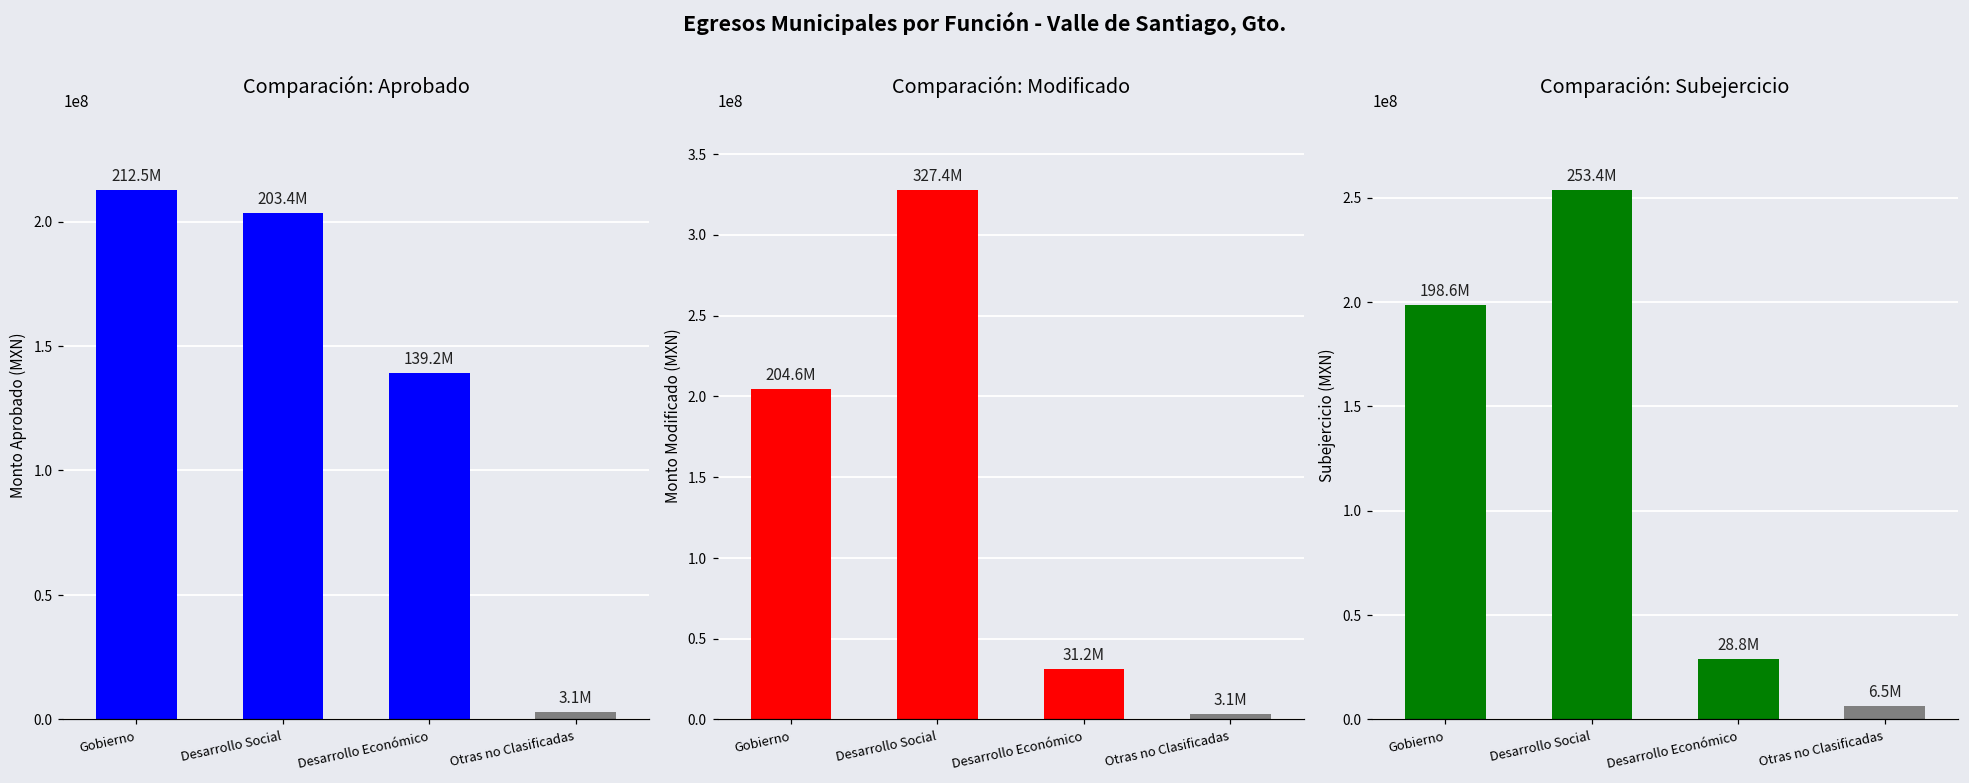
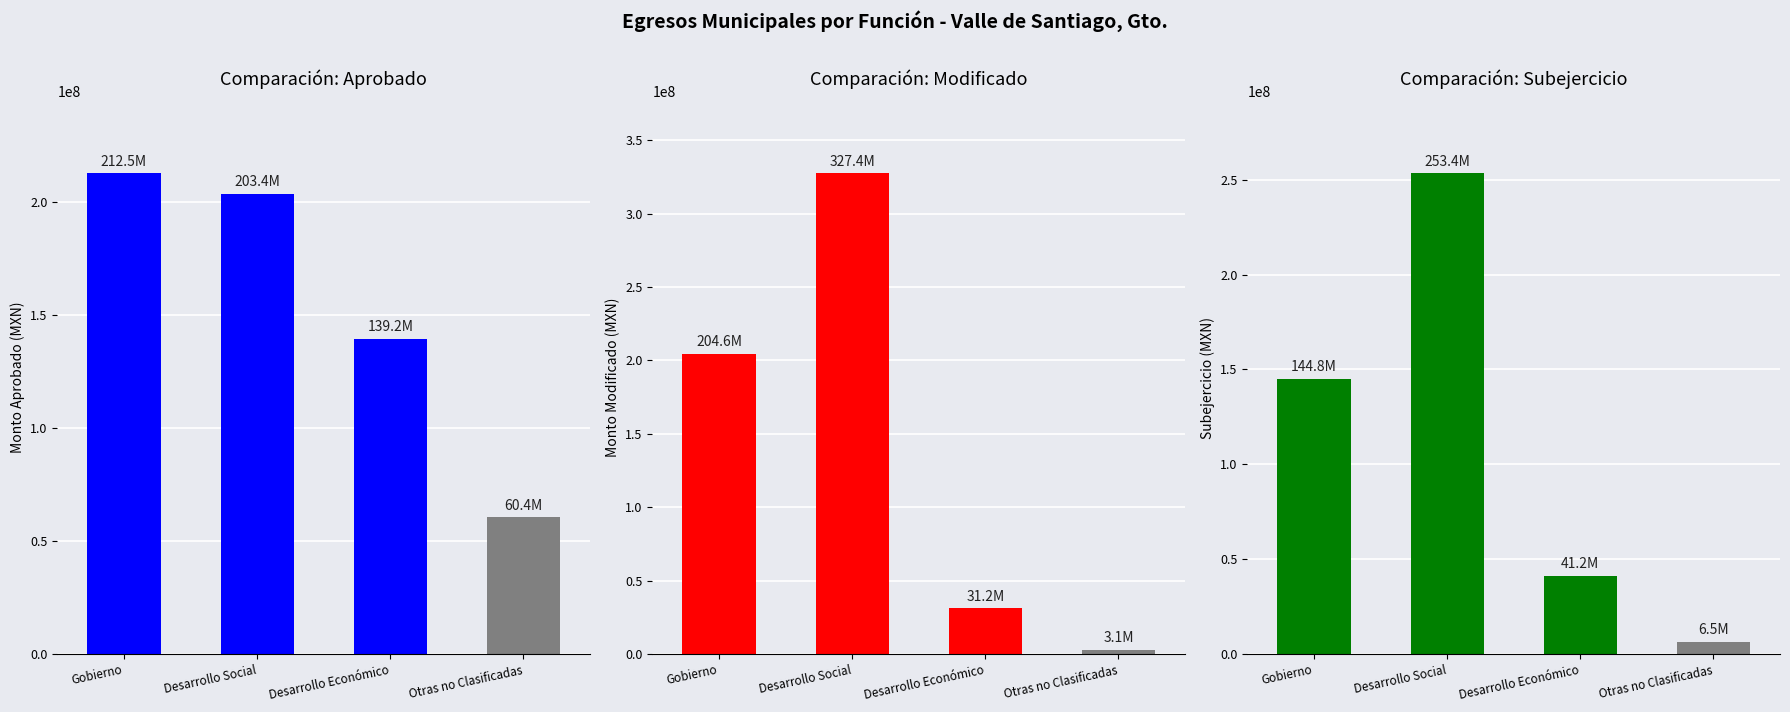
Comparación: Aprobado, Otras no Clasificadas: 3.1M -> 60.4M
Comparación: Subejercicio, Gobierno: 198.6M -> 144.8M
Comparación: Subejercicio, Desarrollo Económico: 28.8M -> 41.2M
